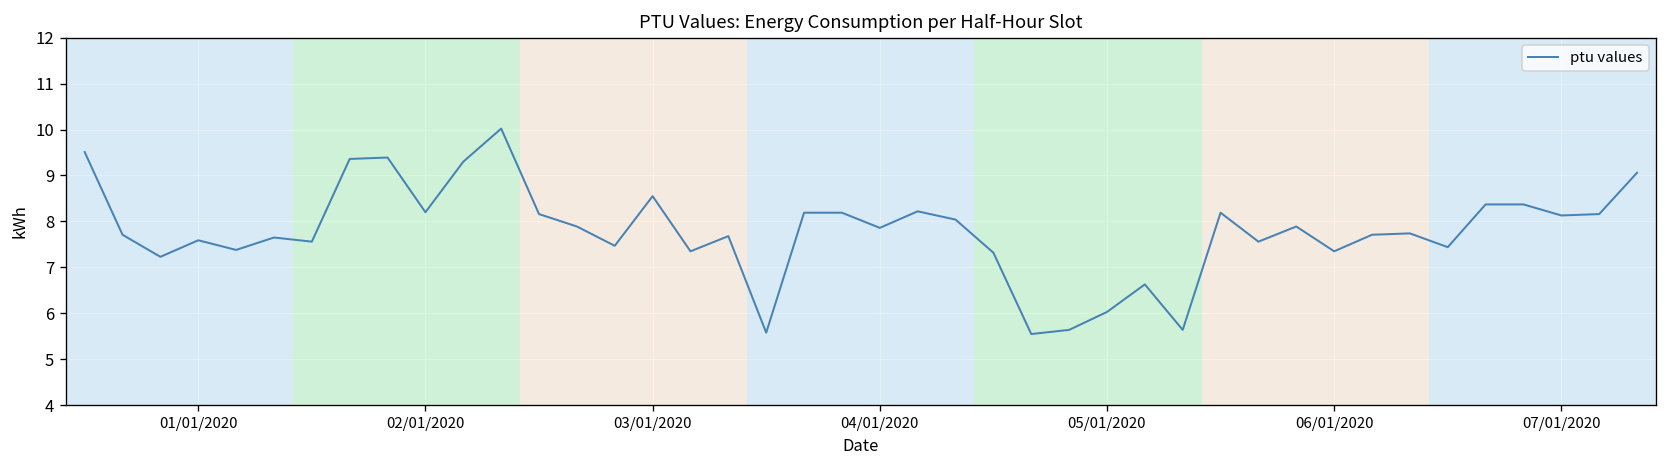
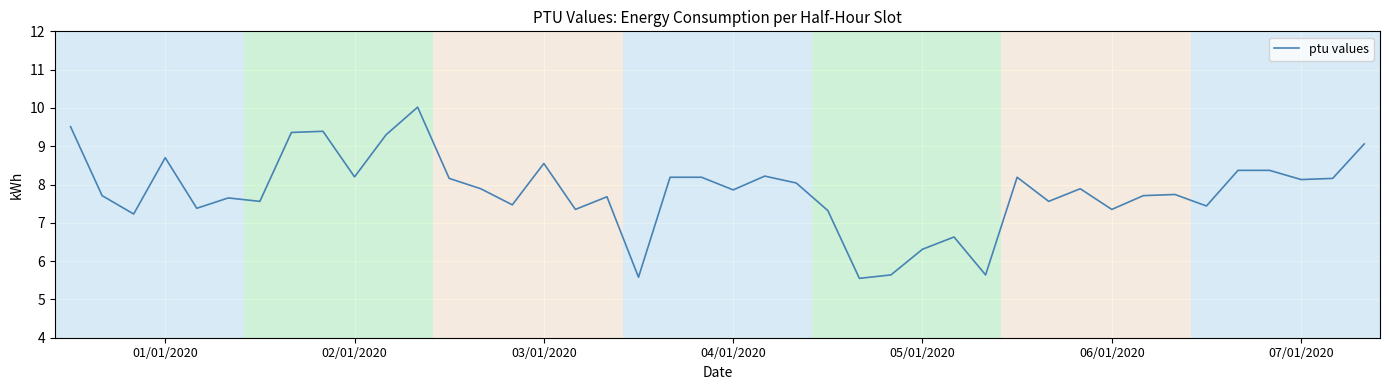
01/01/2020: 7.6 -> 8.7
05/01/2020: 6.0 -> 6.3
